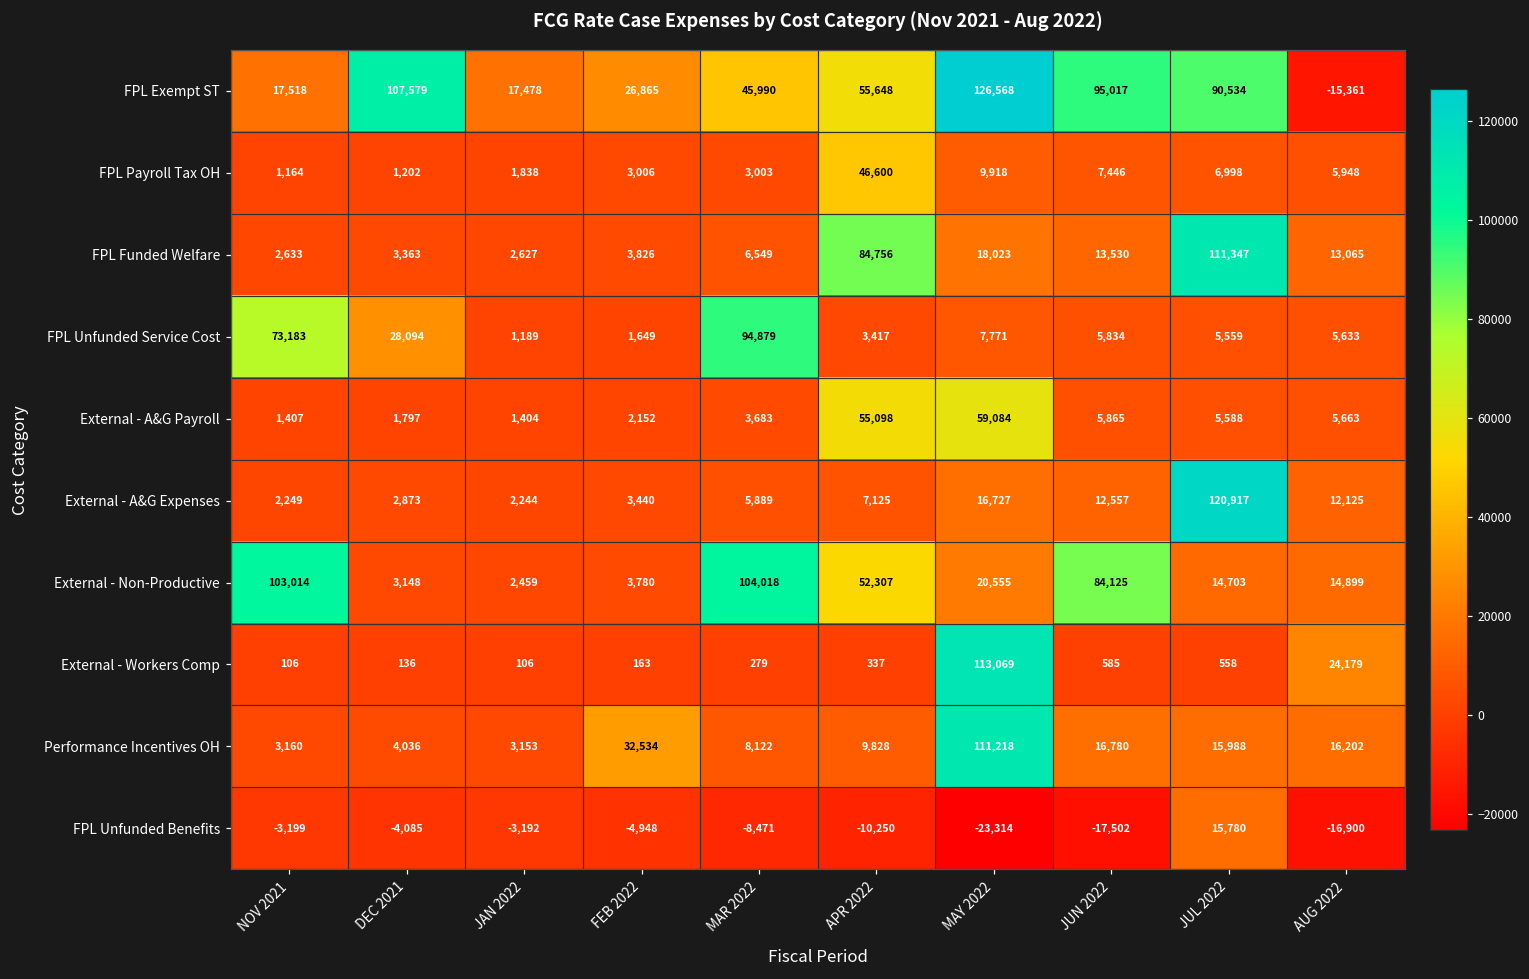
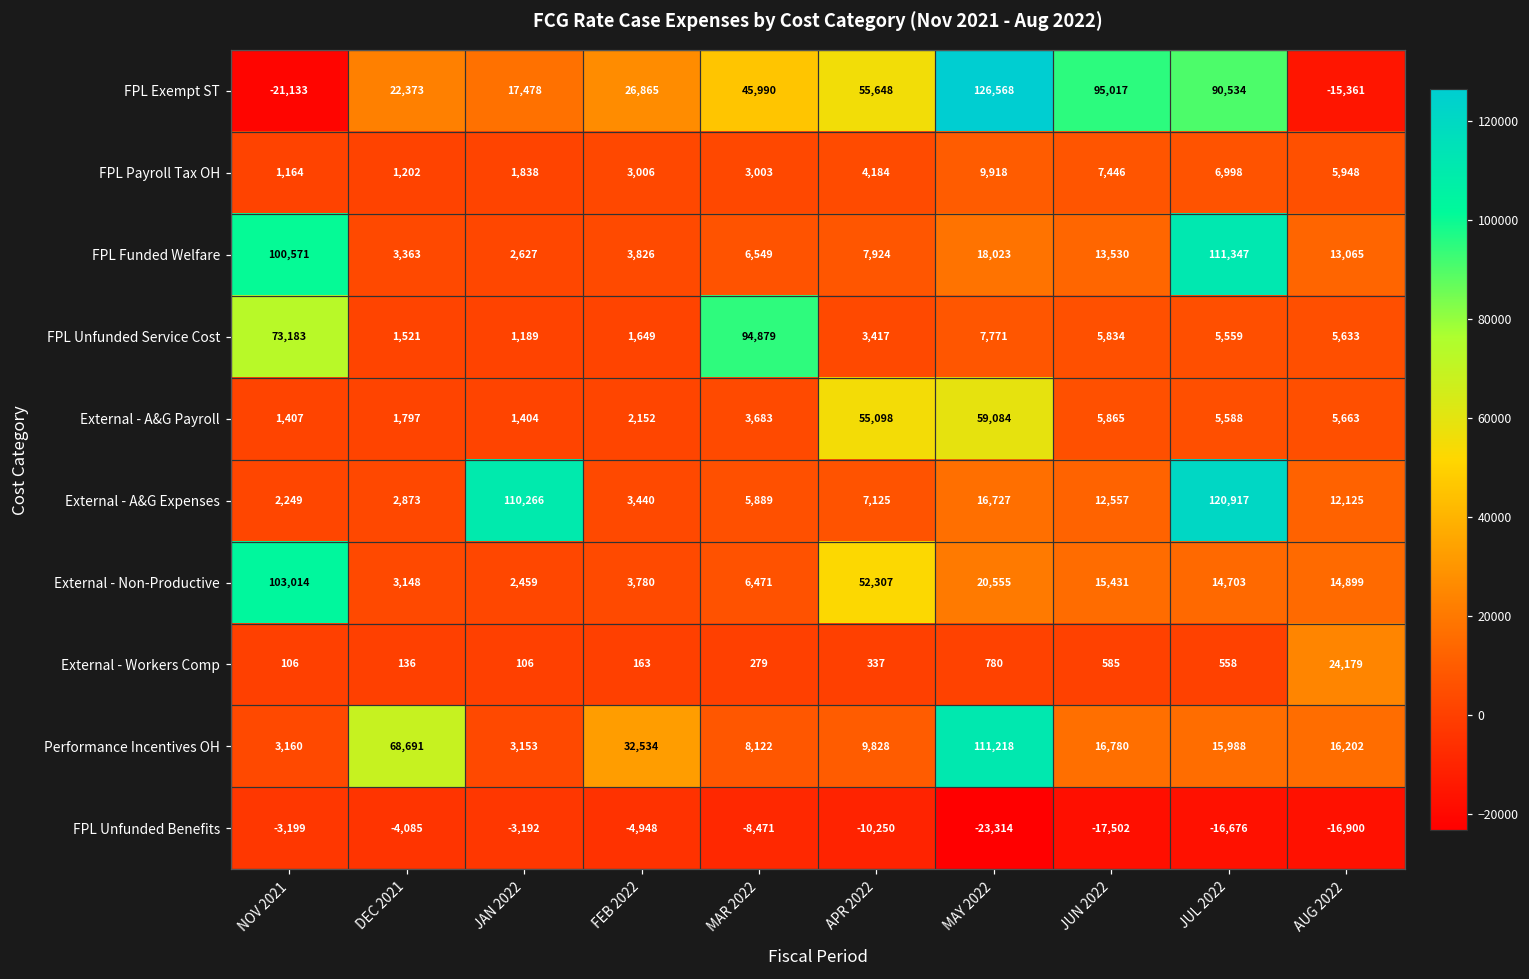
FPL Exempt ST, NOV 2021: 17,518 -> -21,133
FPL Exempt ST, DEC 2021: 107,579 -> 22,373
FPL Payroll Tax OH, APR 2022: 46,600 -> 4,184
FPL Funded Welfare, NOV 2021: 2,633 -> 100,571
FPL Funded Welfare, APR 2022: 84,756 -> 7,924
FPL Unfunded Service Cost, DEC 2021: 28,094 -> 1,521
External - A&G Expenses, JAN 2022: 2,244 -> 110,266
External - Non-Productive, MAR 2022: 104,018 -> 6,471
External - Non-Productive, JUN 2022: 84,125 -> 15,431
External - Workers Comp, MAY 2022: 113,069 -> 780
Performance Incentives OH, DEC 2021: 4,036 -> 68,691
FPL Unfunded Benefits, JUL 2022: 15,780 -> -16,676
